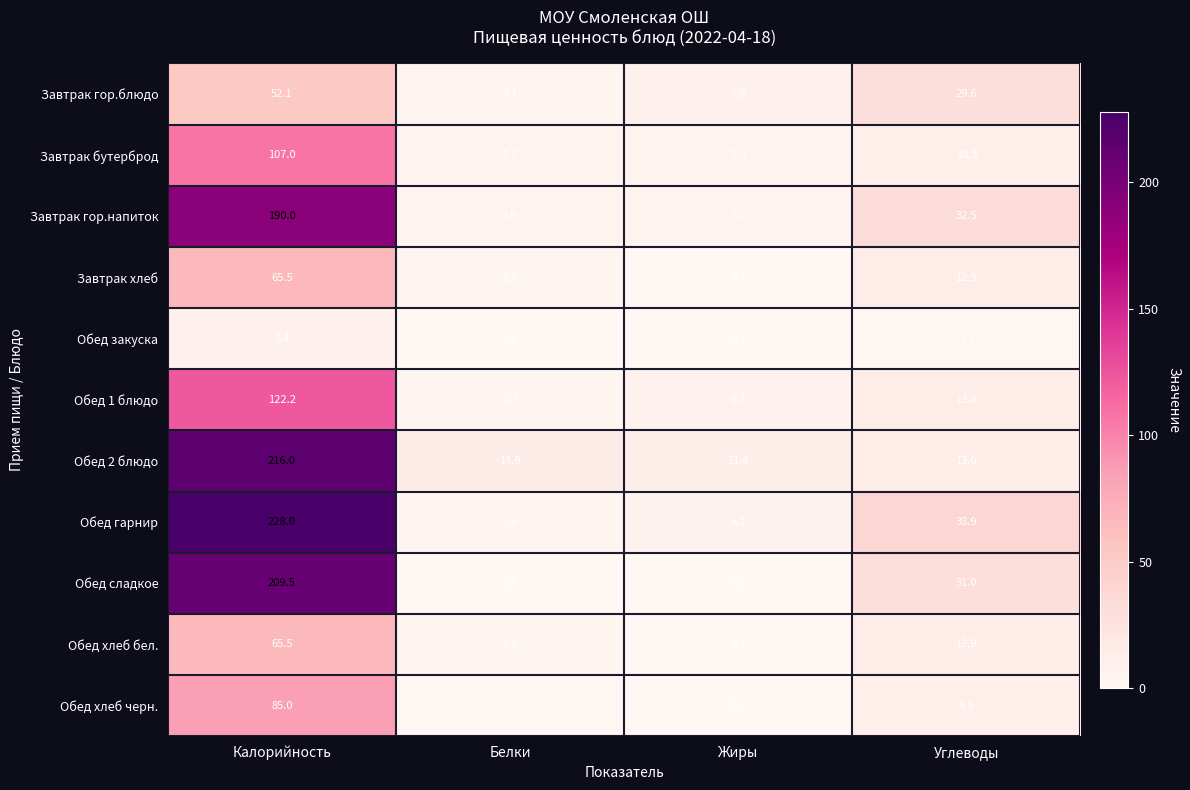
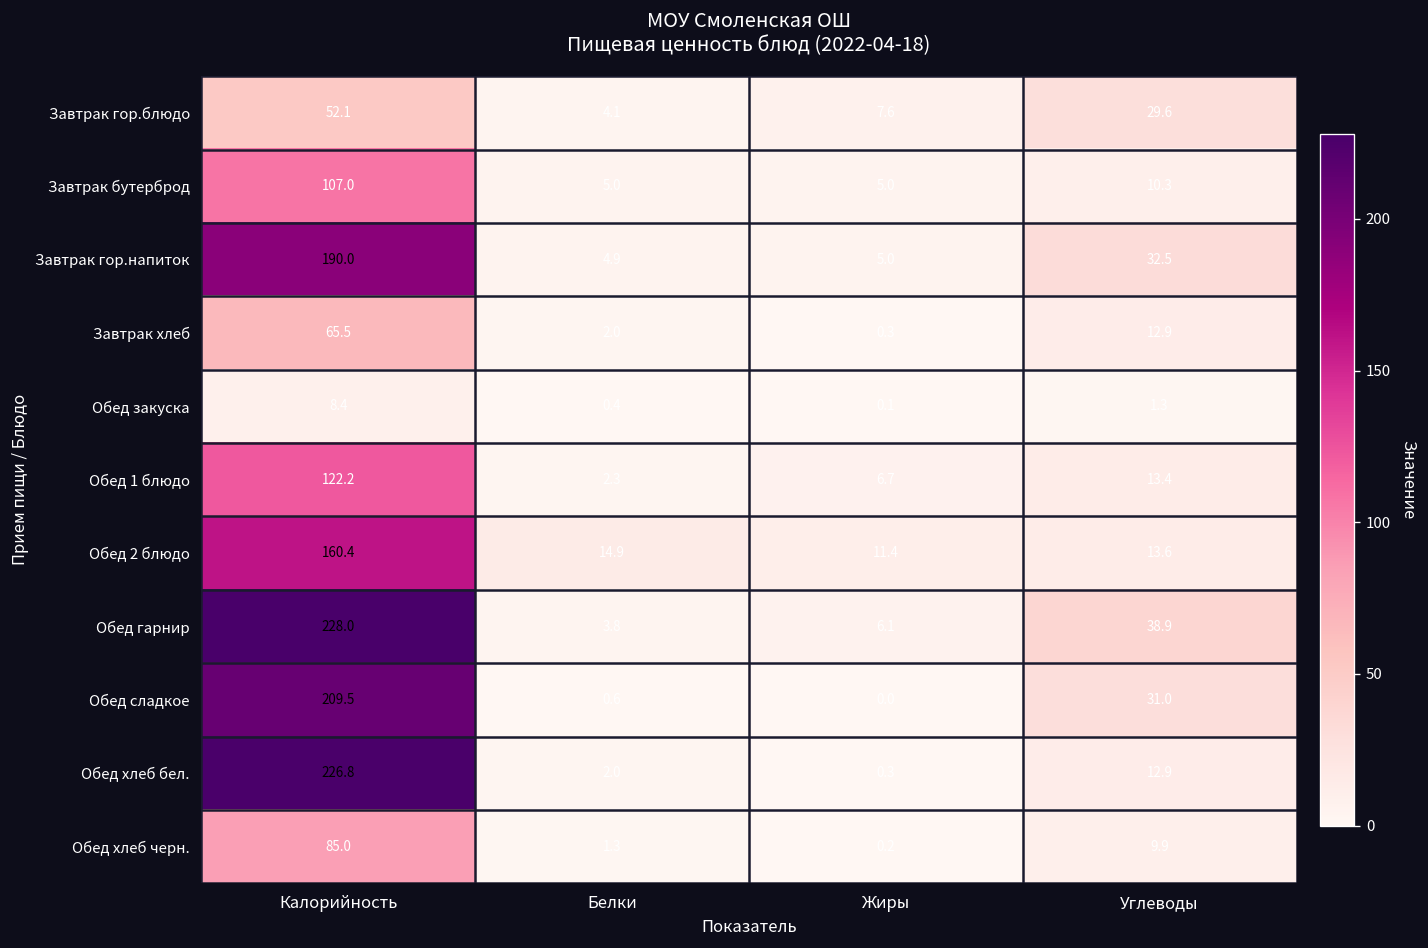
Обед 2 блюдо, Калорийность: 216.0 -> 160.4
Обед хлеб бел., Калорийность: 65.5 -> 226.8
